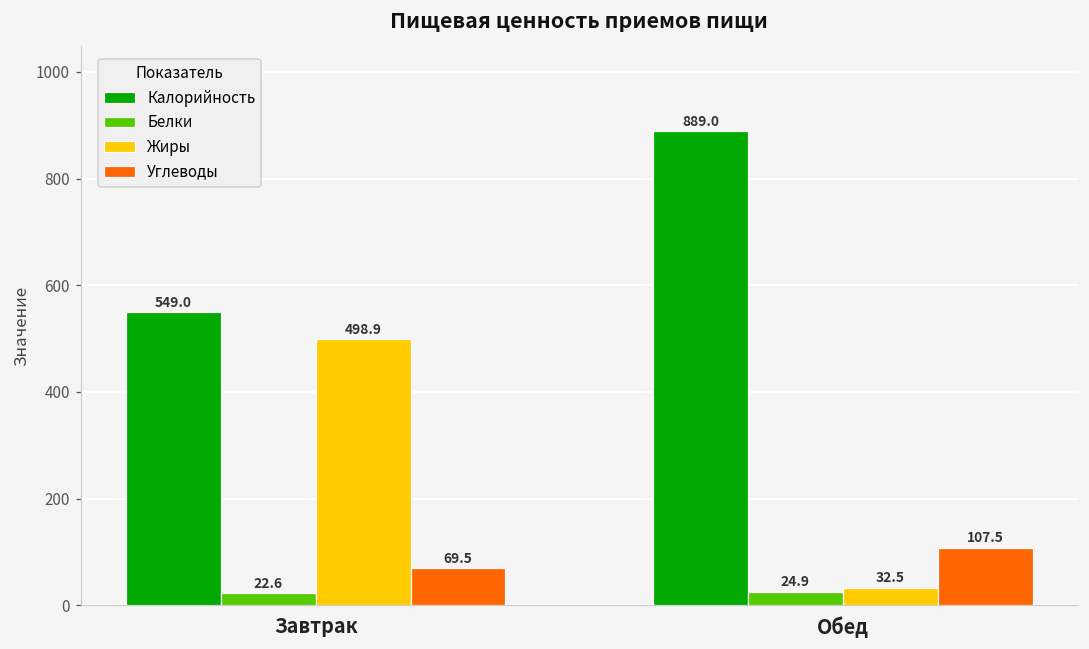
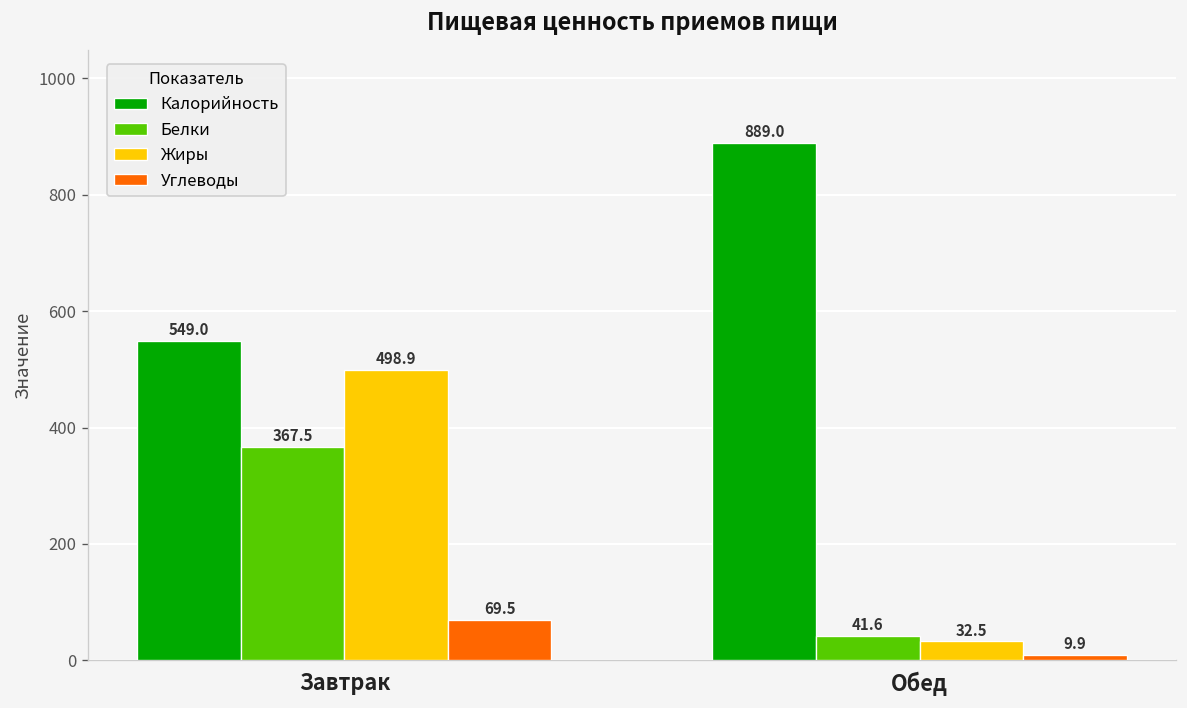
Белки, Завтрак: 22.6 -> 367.5
Белки, Обед: 24.9 -> 41.6
Углеводы, Обед: 107.5 -> 9.9
